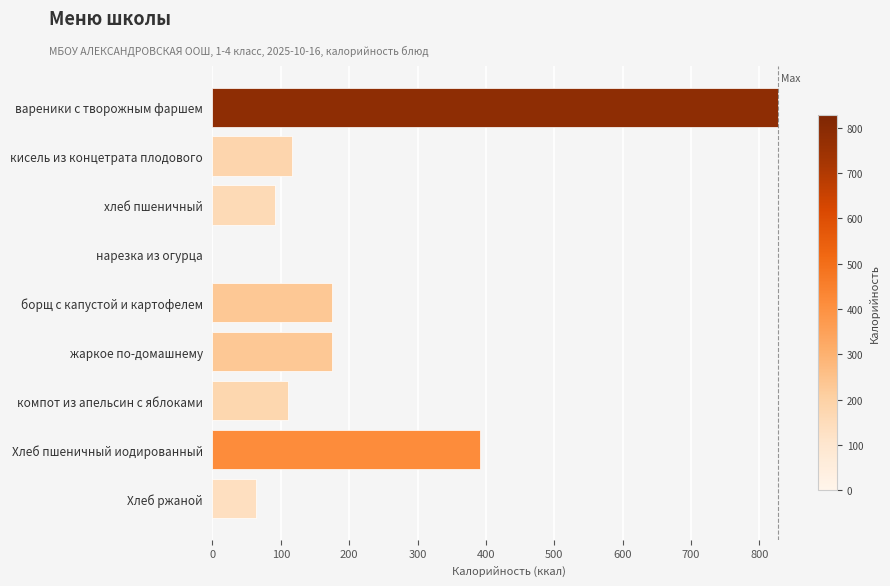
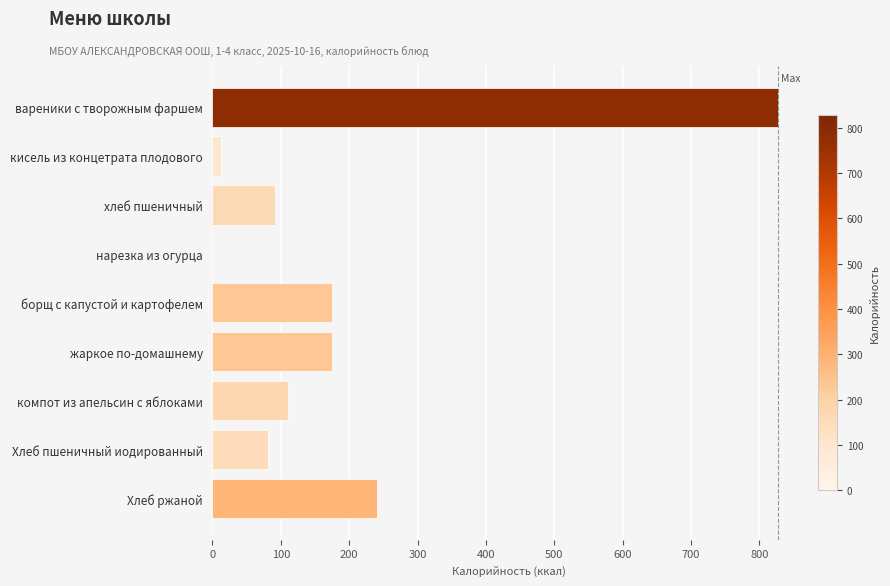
кисель из концетрата плодового: 120 -> 10
Хлеб пшеничный иодированный: 390 -> 80
Хлеб ржаной: 60 -> 240
